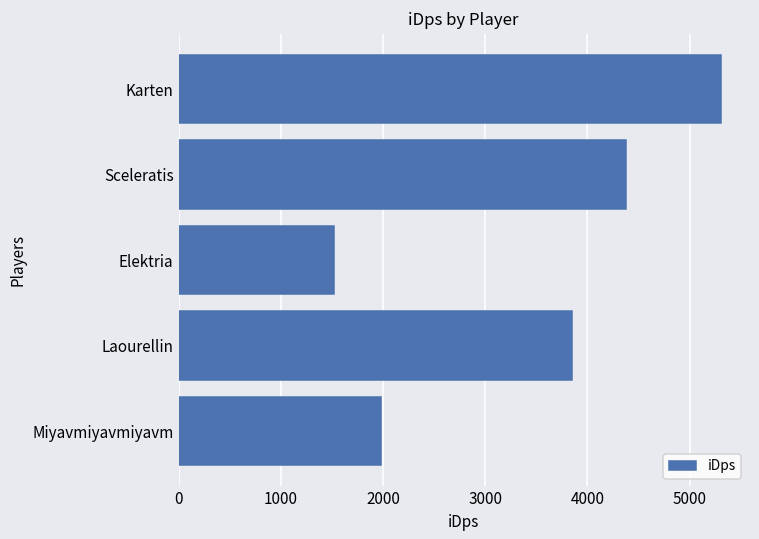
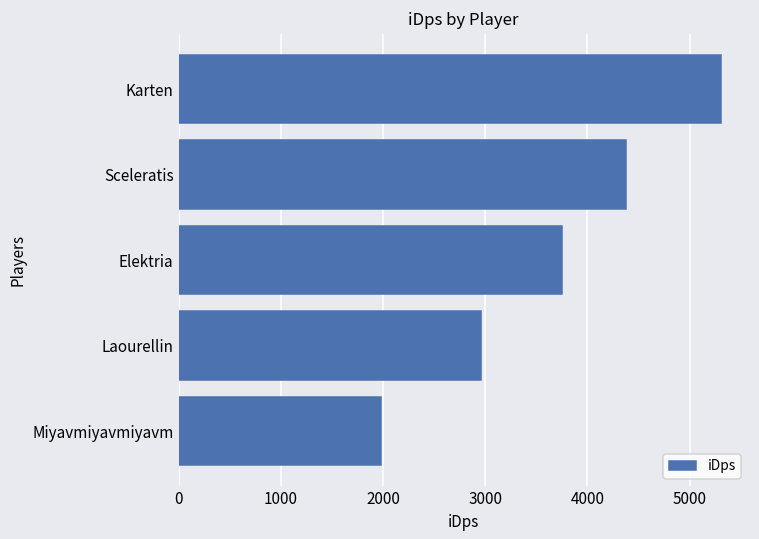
Elektria: 1500 -> 3800
Laourellin: 3800 -> 3000
